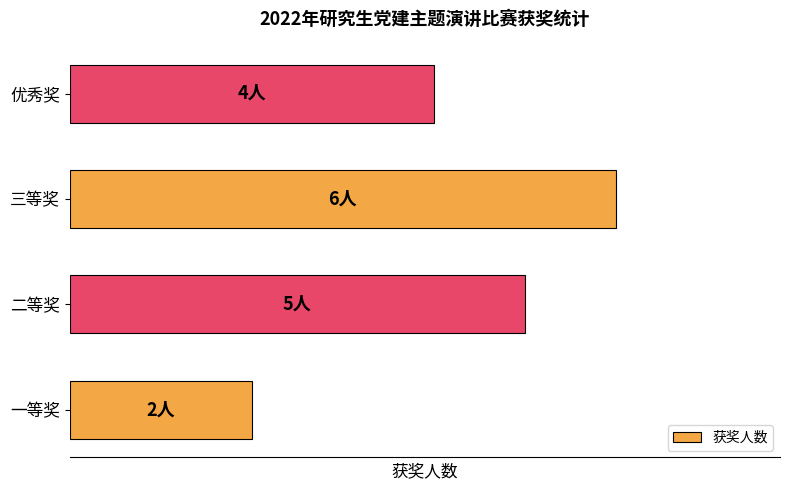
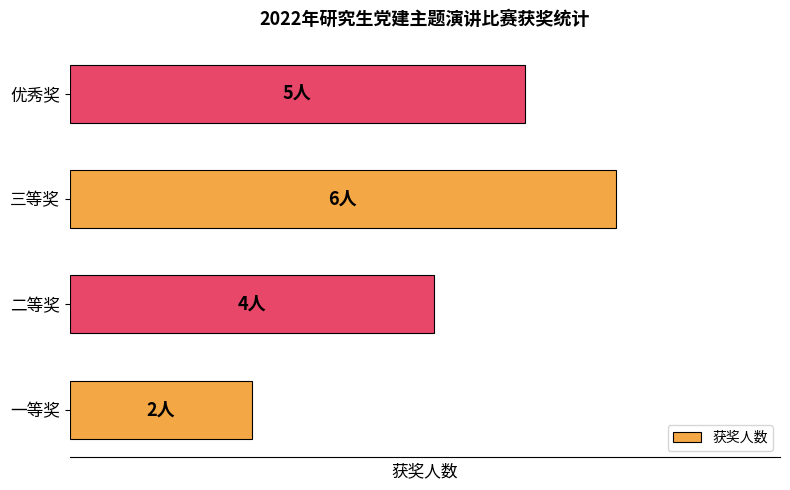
优秀奖: 4人 -> 5人
二等奖: 5人 -> 4人
